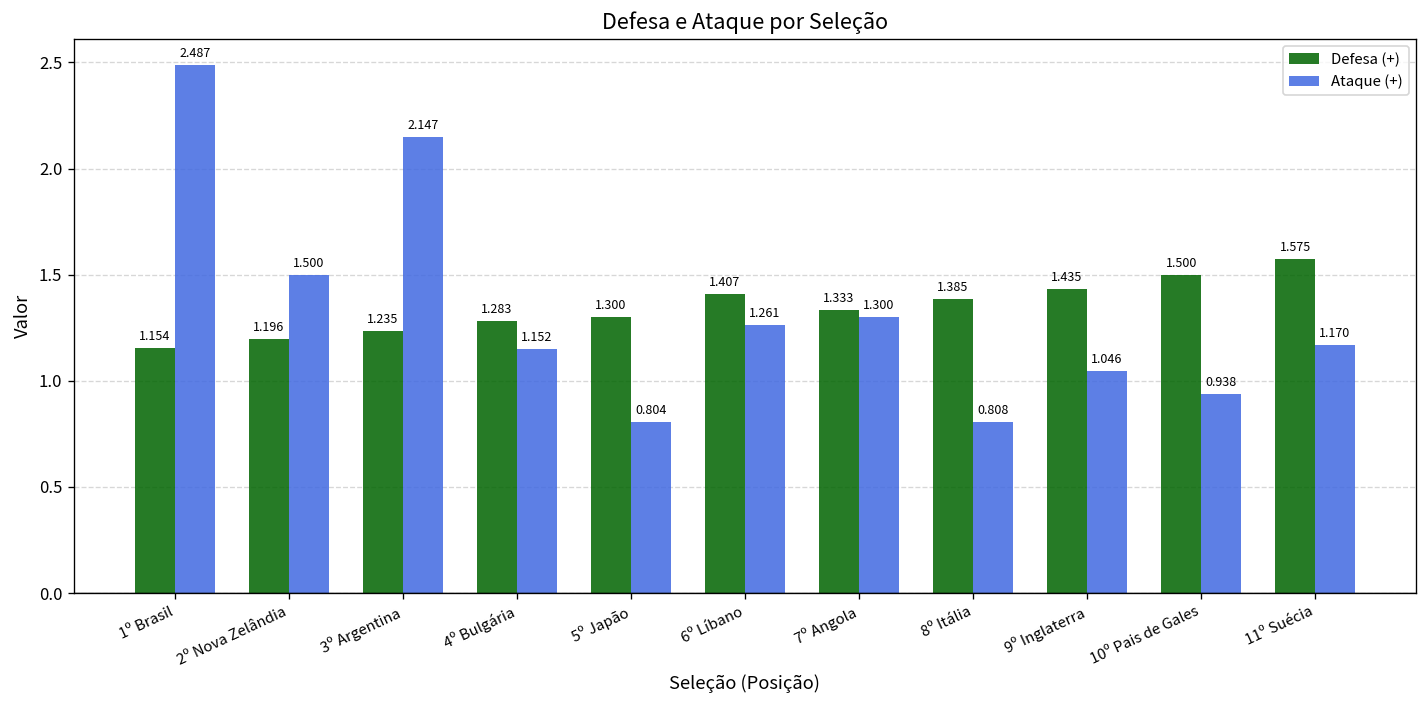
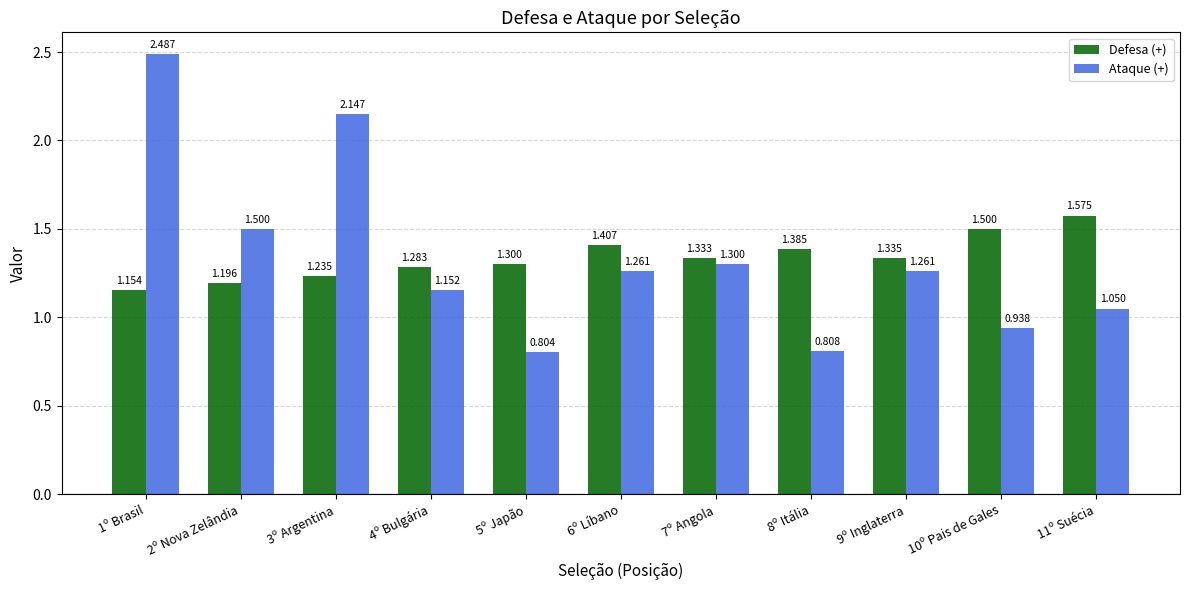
Defesa (+), 9º Inglaterra: 1.435 -> 1.335
Ataque (+), 9º Inglaterra: 1.046 -> 1.261
Ataque (+), 11º Suécia: 1.170 -> 1.050
